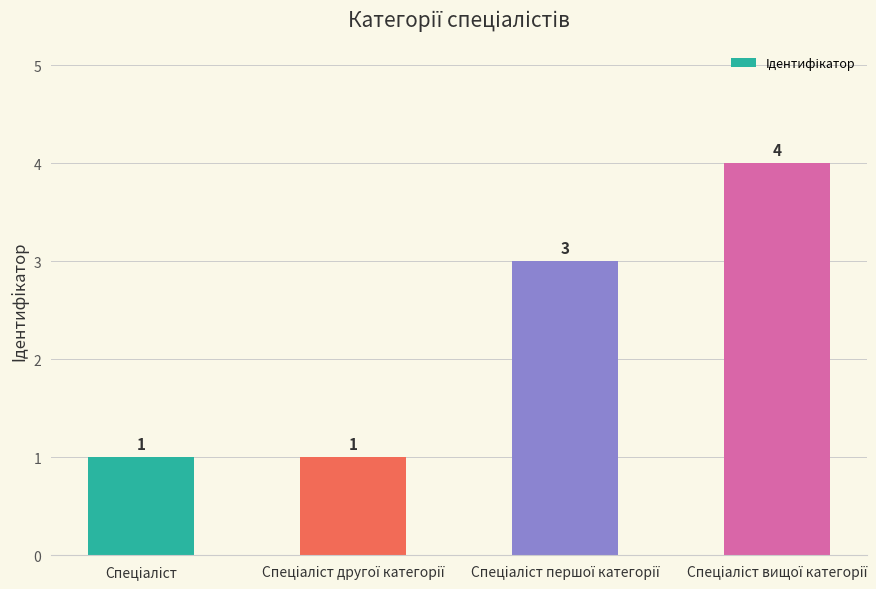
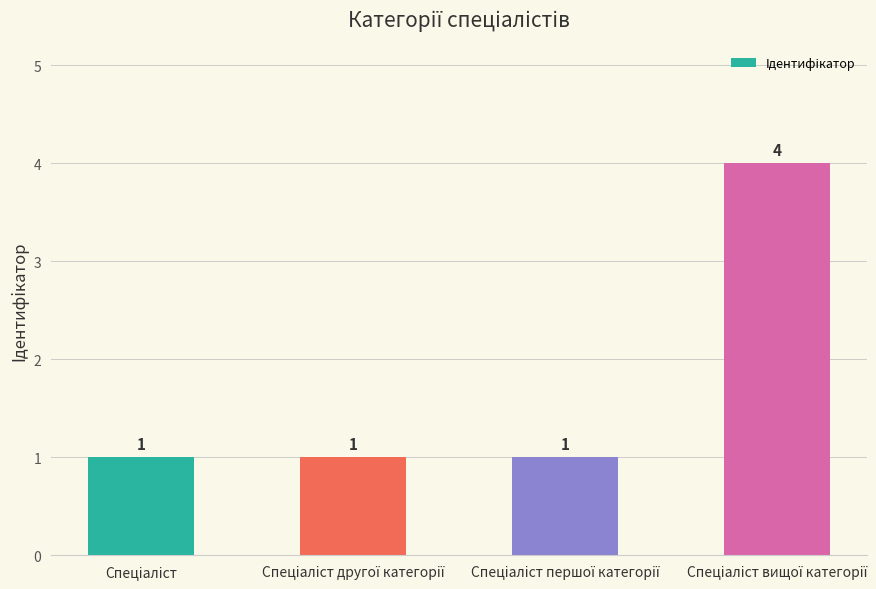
Спеціаліст першої категорії: 3 -> 1
